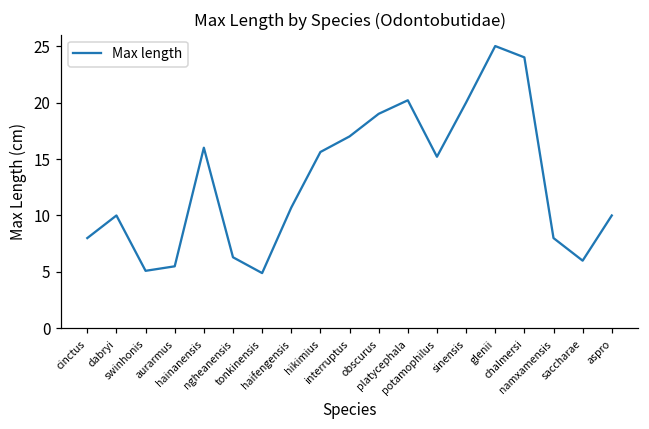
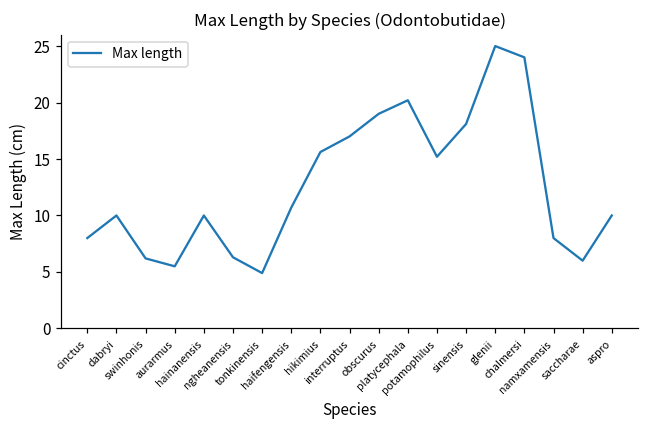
swinhonis: 5.1 -> 6.2
hainanensis: 16 -> 10
sinensis: 20.0 -> 18.1
